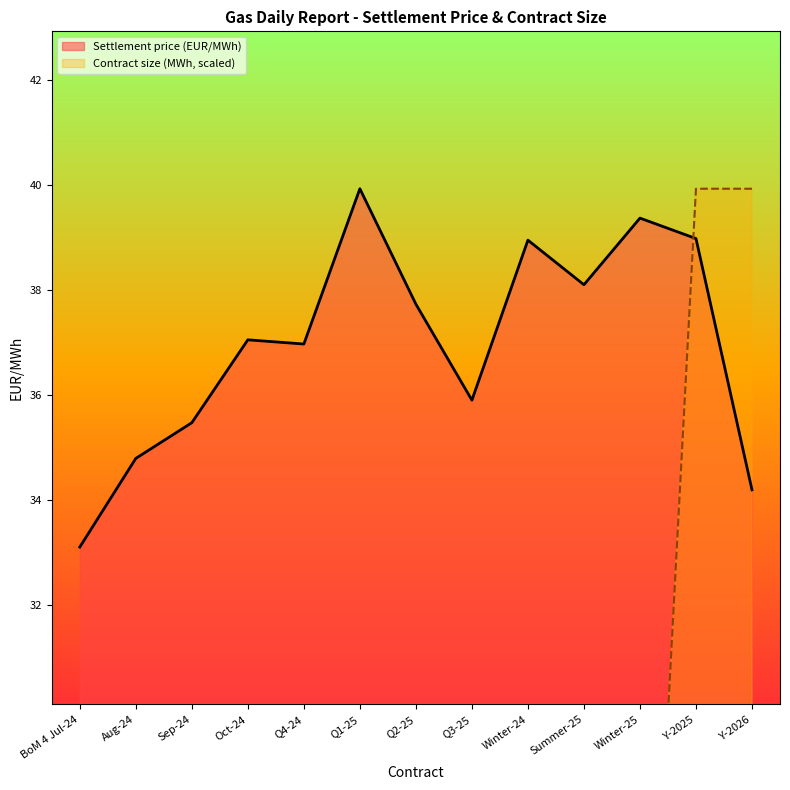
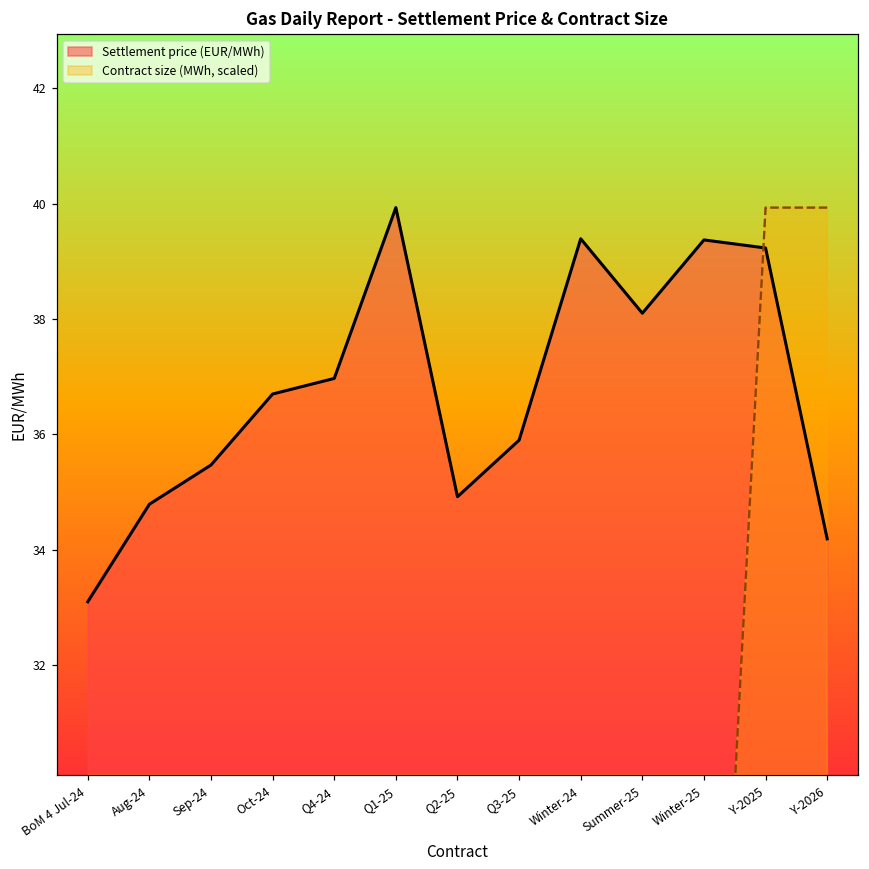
Settlement price (EUR/MWh), Oct-24: 37.1 -> 36.7
Settlement price (EUR/MWh), Q2-25: 37.7 -> 34.9
Settlement price (EUR/MWh), Winter-24: 39.0 -> 39.4
Settlement price (EUR/MWh), Y-2025: 39.0 -> 39.2
